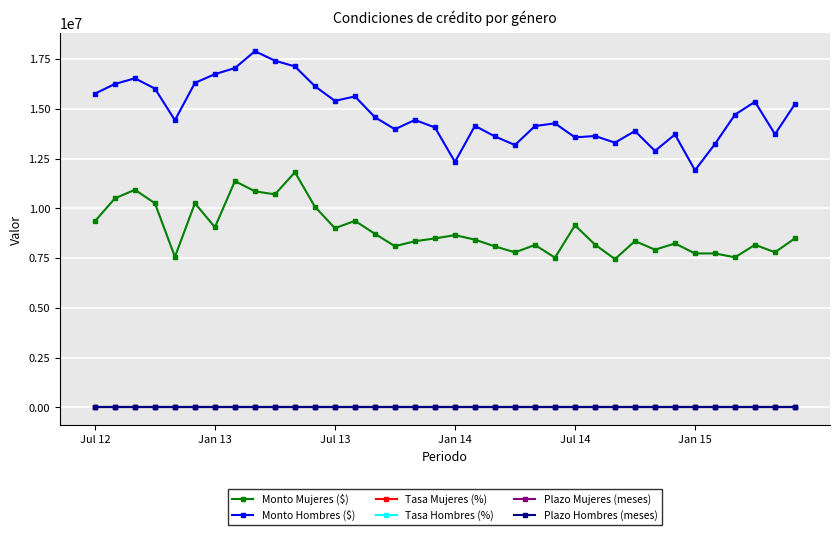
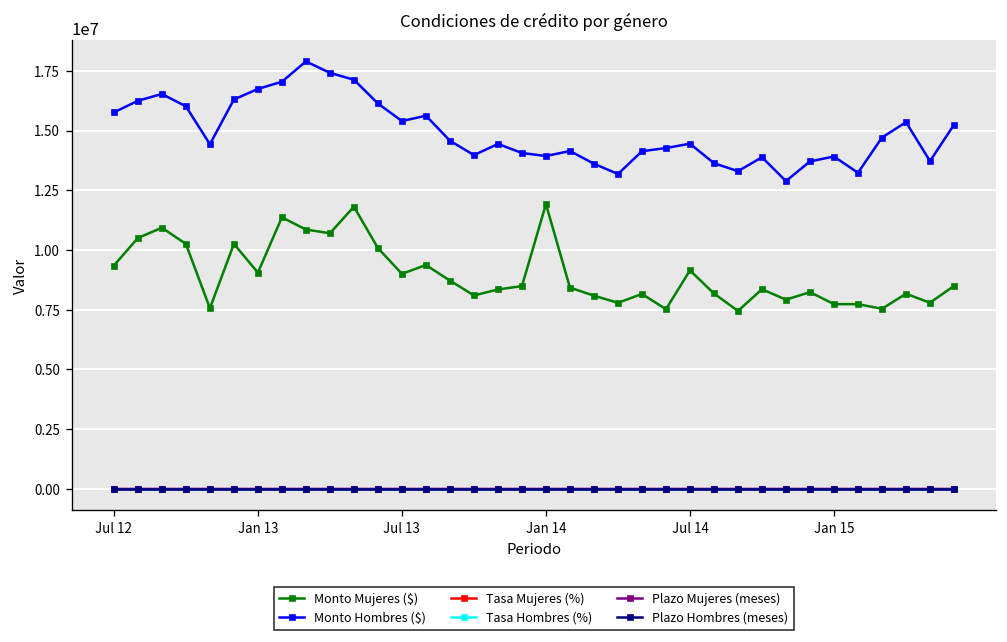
Monto Mujeres ($), Jan 14: 8700000 -> 11900000
Monto Hombres ($), Jan 14: 12300000 -> 13900000
Monto Hombres ($), Jul 14: 13600000 -> 14500000
Monto Hombres ($), Jan 15: 11900000 -> 13900000
